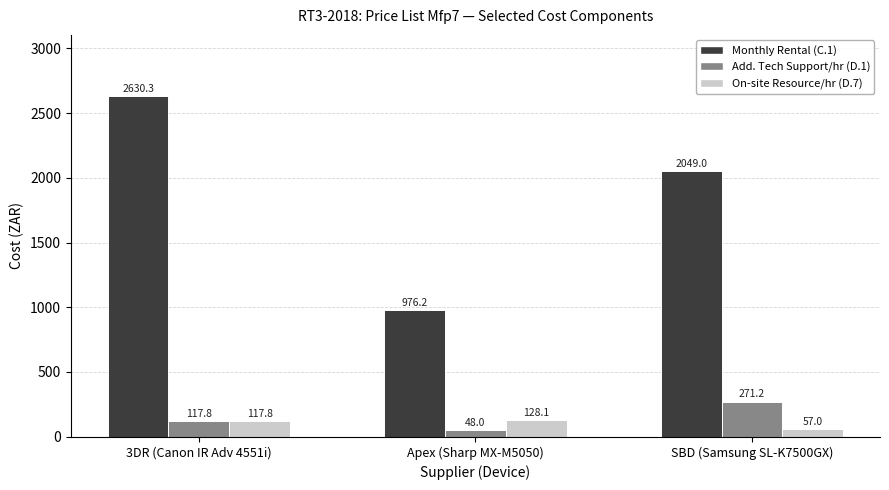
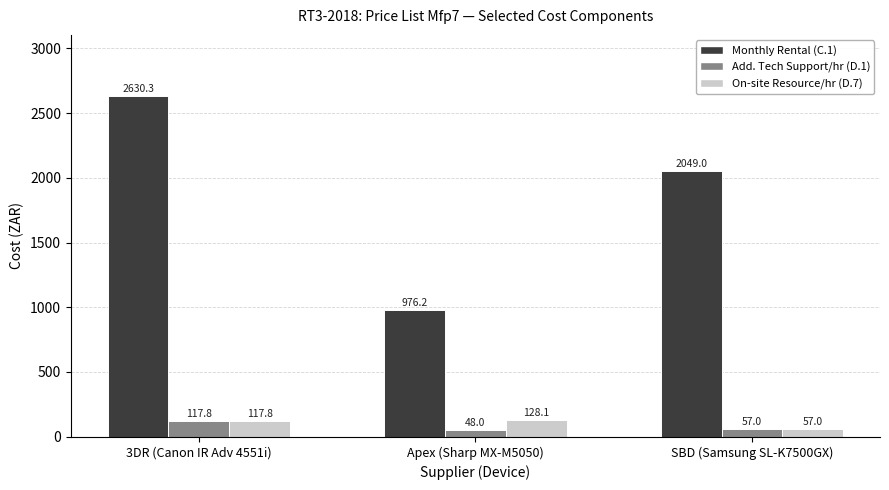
Add. Tech Support/hr (D.1), SBD (Samsung SL-K7500GX): 271.2 -> 57.0
